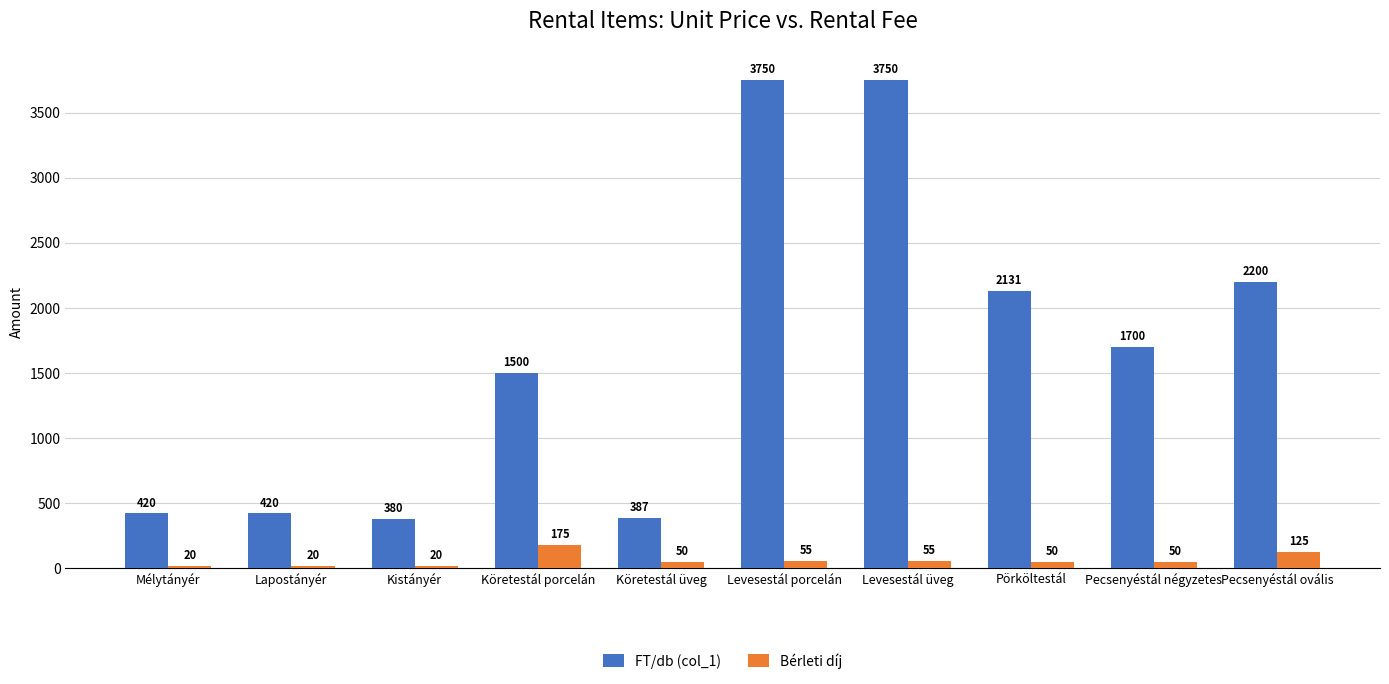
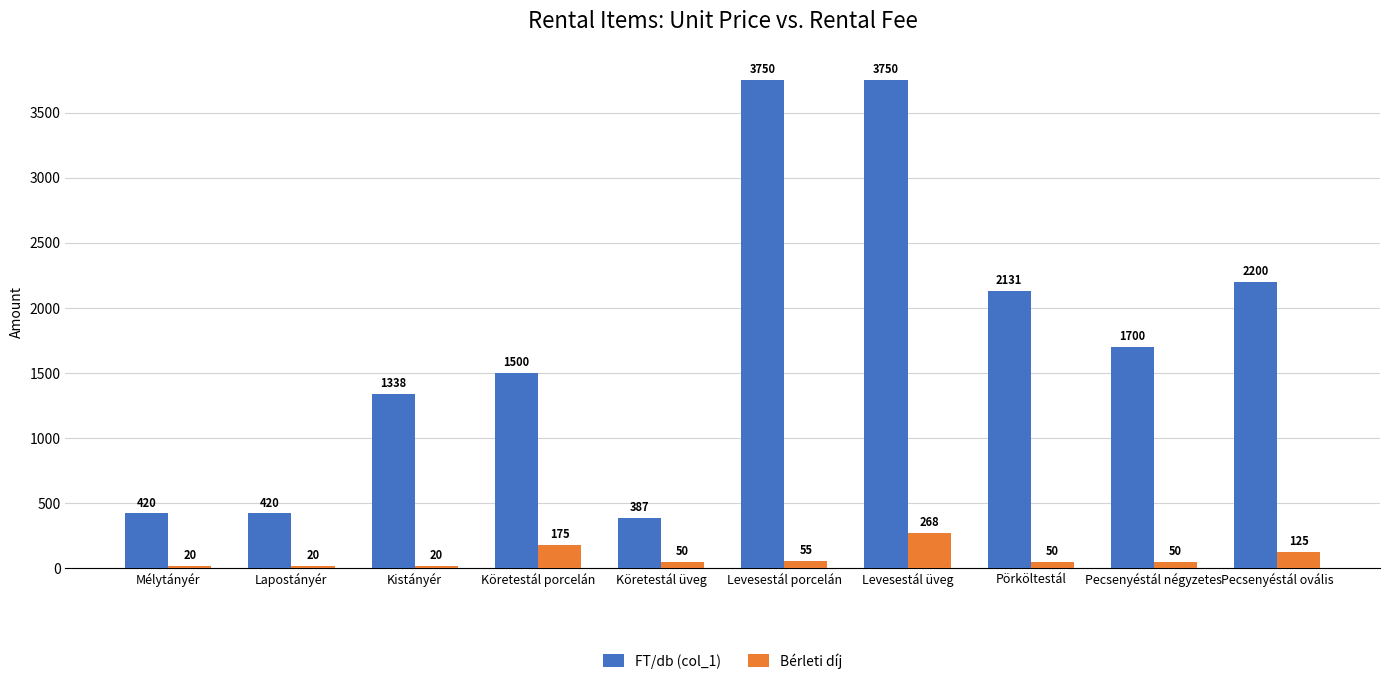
FT/db (col_1), Kistányér: 380 -> 1338
Bérleti díj, Levesestál üveg: 55 -> 268
